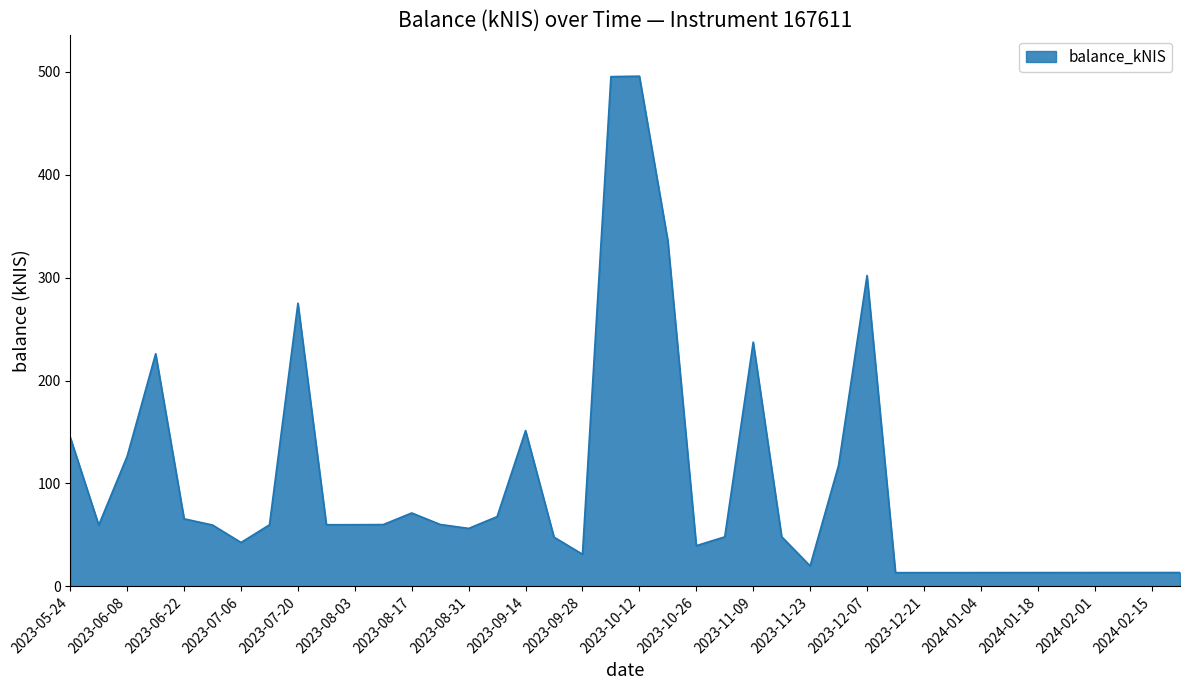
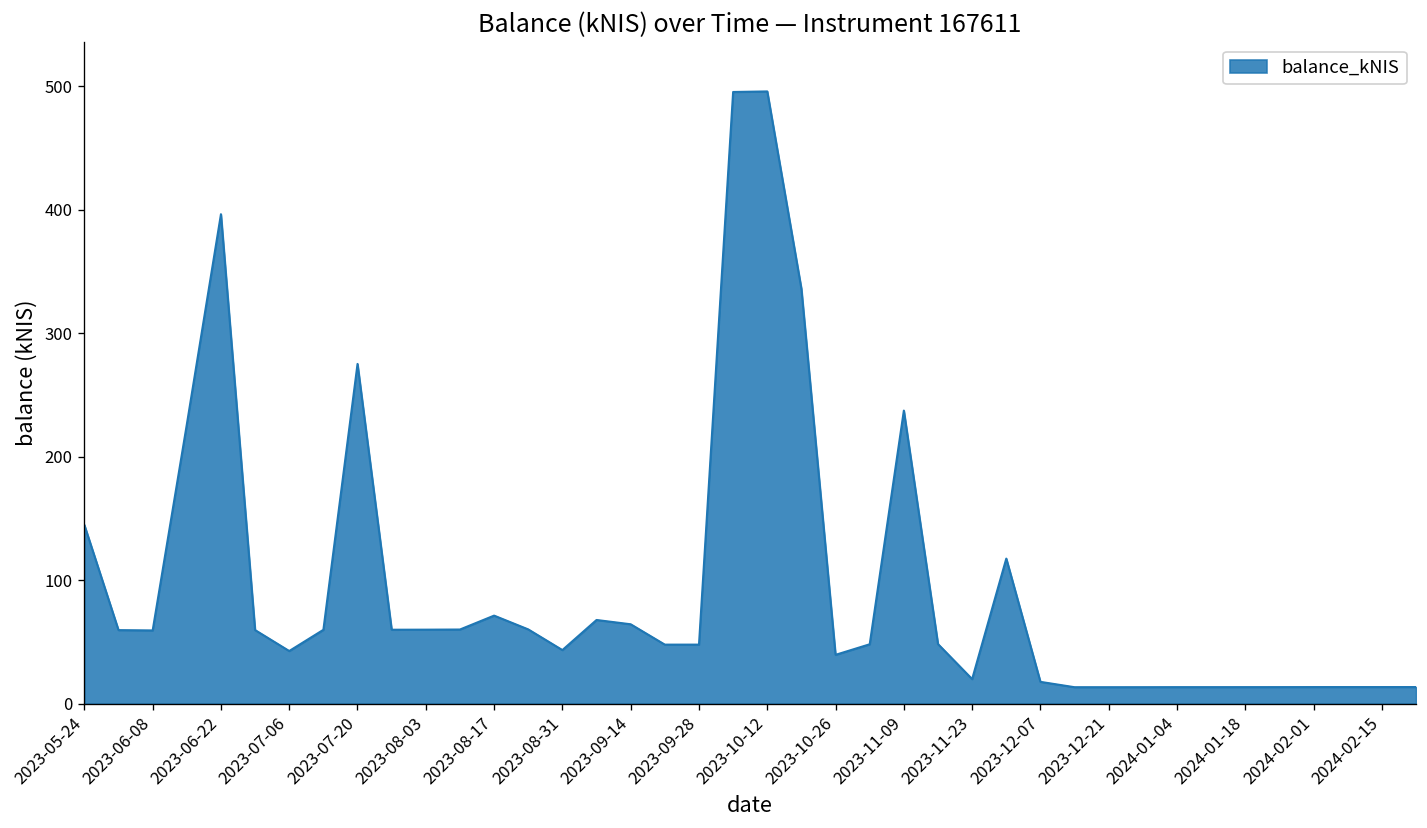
2023-06-08: 127 -> 59
2023-06-22: 66 -> 396
2023-08-31: 56 -> 43
2023-09-14: 151 -> 64
2023-09-28: 31 -> 48
2023-12-07: 302 -> 18
